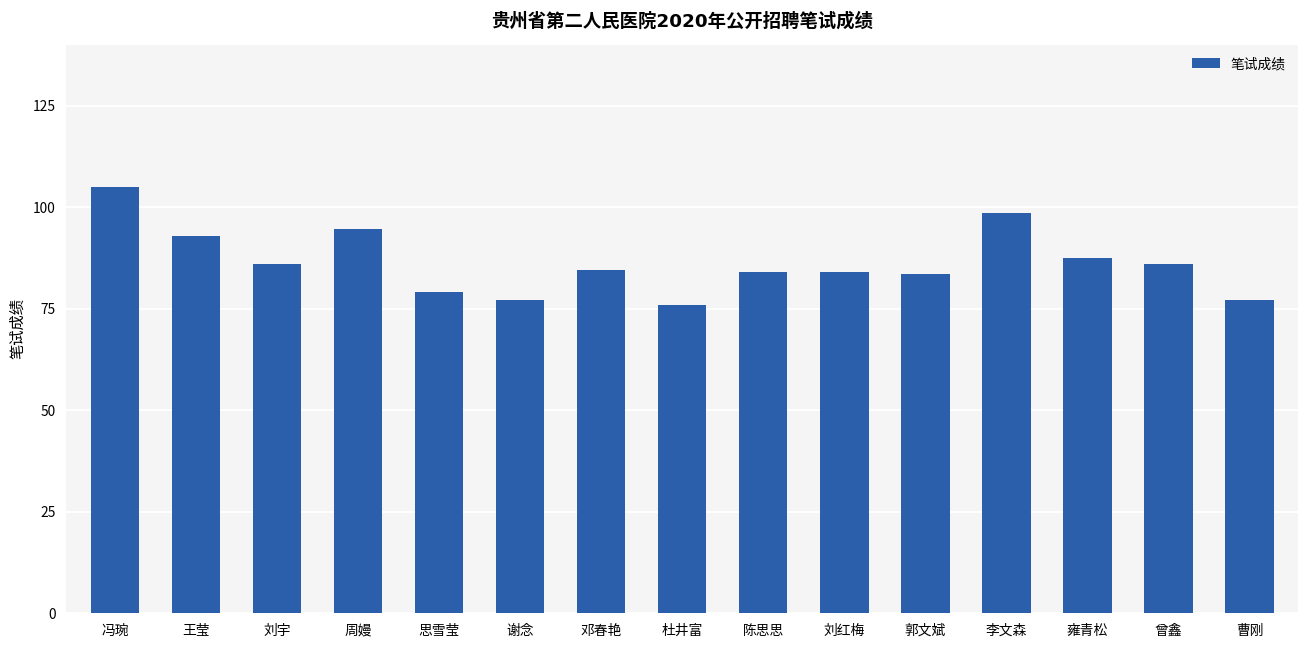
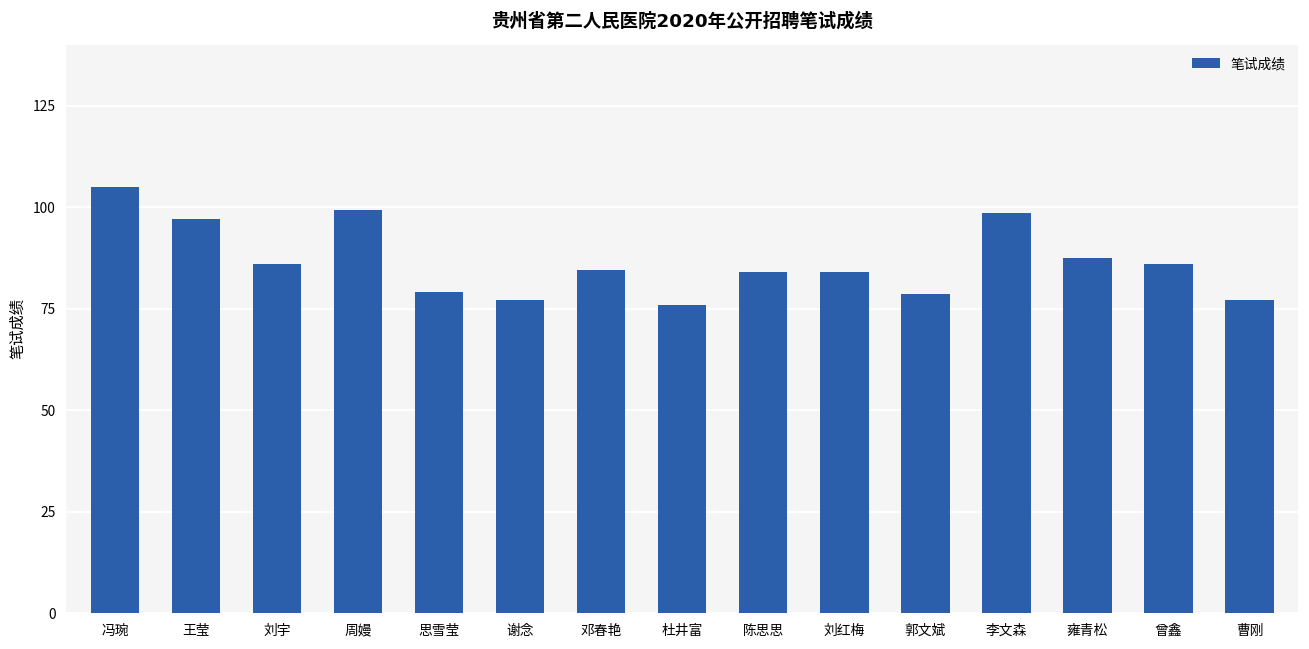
王莹: 93 -> 97
周嫚: 95 -> 99
郭文斌: 84 -> 79
